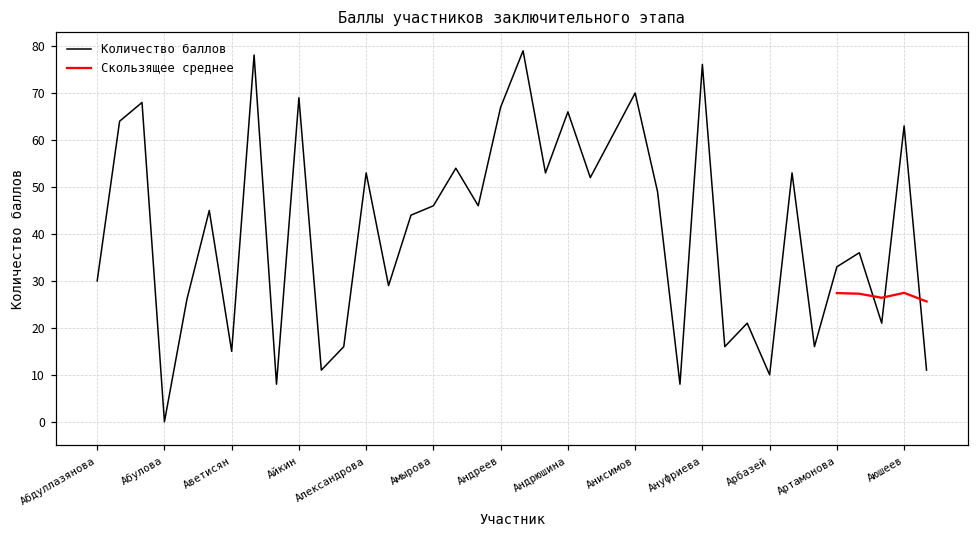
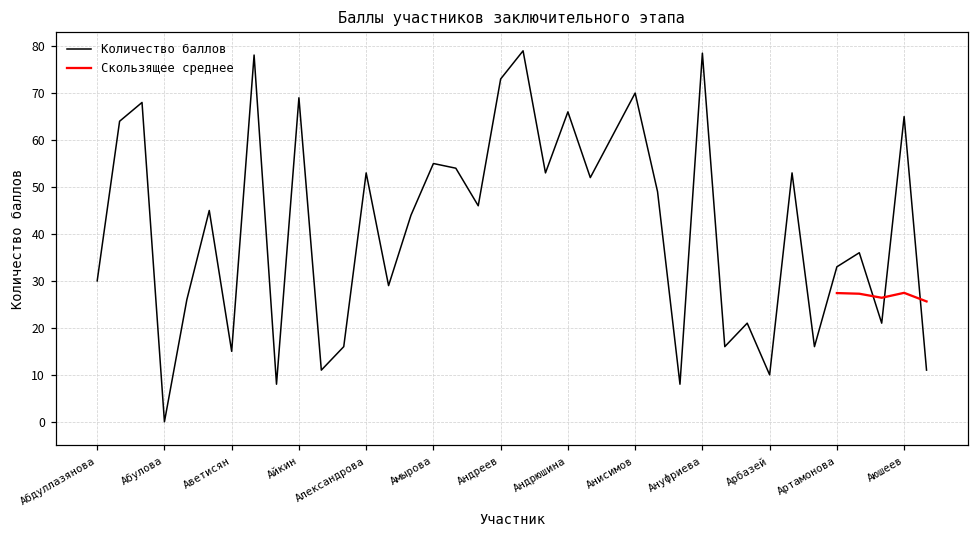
Количество баллов, Амырова: 46 -> 55
Количество баллов, Андреев: 67 -> 73
Количество баллов, Ануфриева: 76 -> 79
Количество баллов, Аюшеев: 63 -> 65
